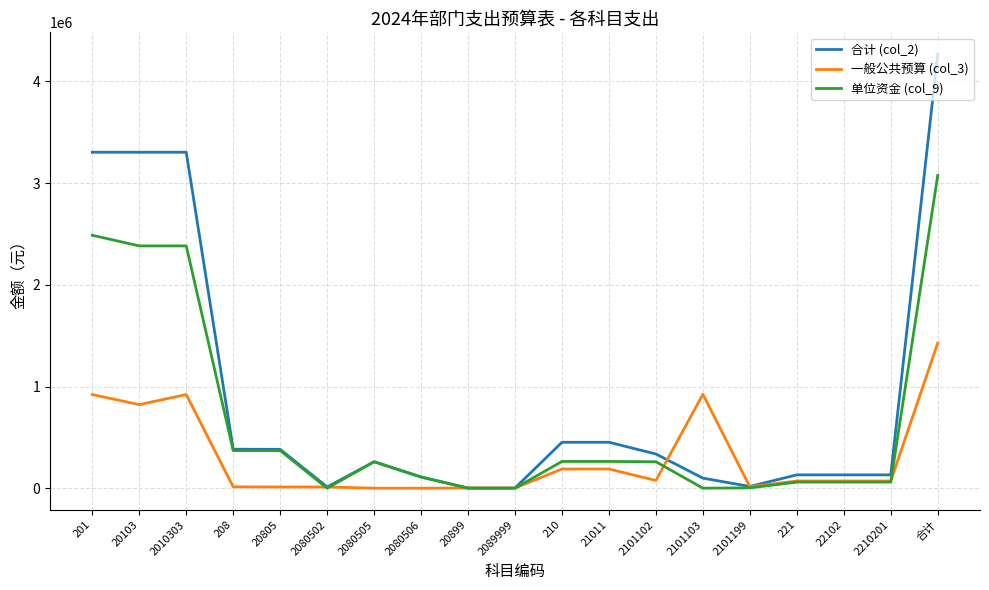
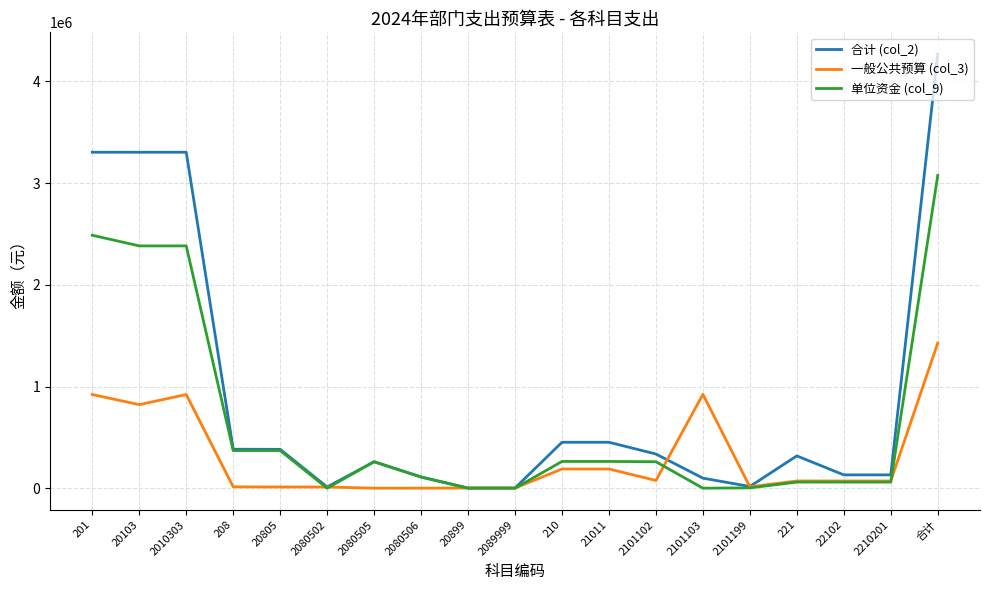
合计 (col_2), 221: 130000 -> 320000
